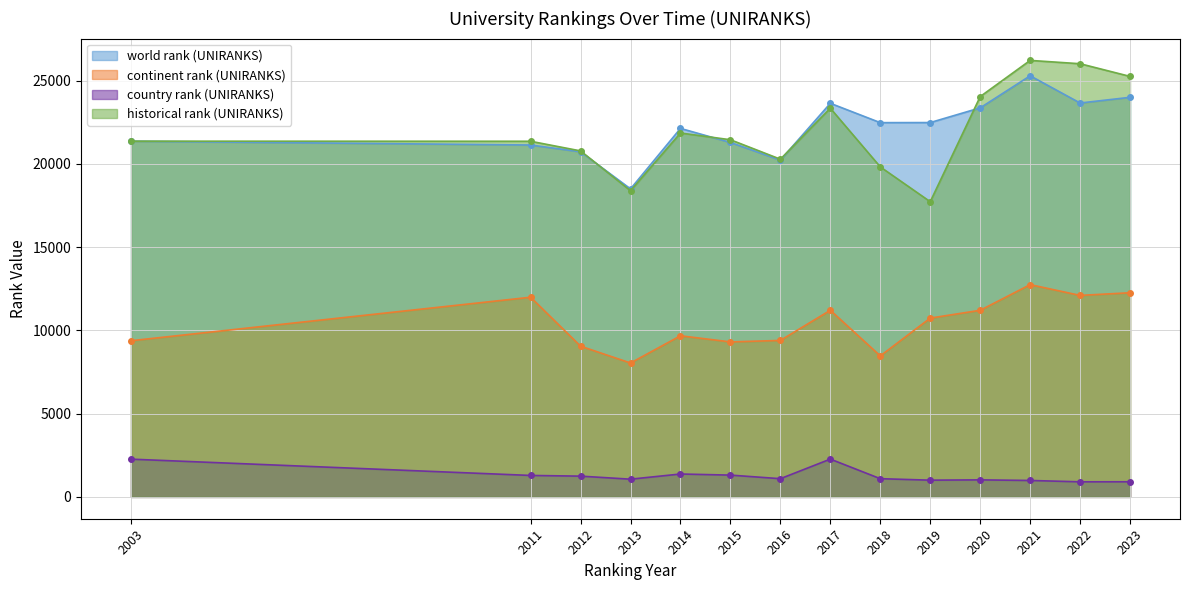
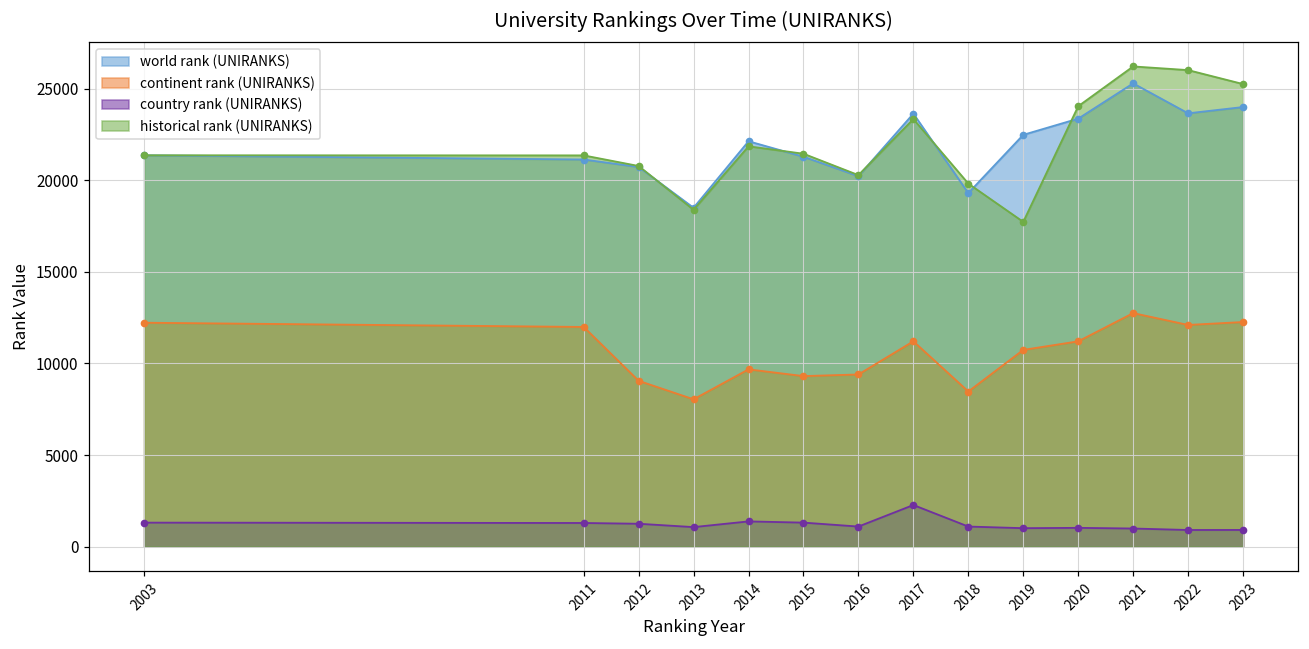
continent rank (UNIRANKS), 2003: 9400 -> 12200
country rank (UNIRANKS), 2003: 2300 -> 1300
world rank (UNIRANKS), 2018: 22500 -> 19300
